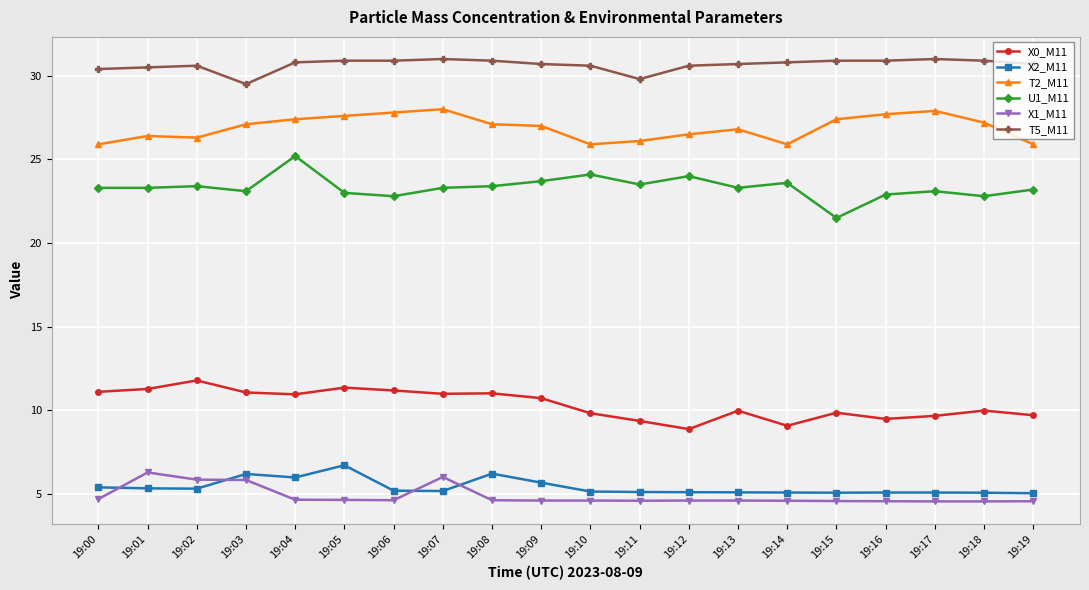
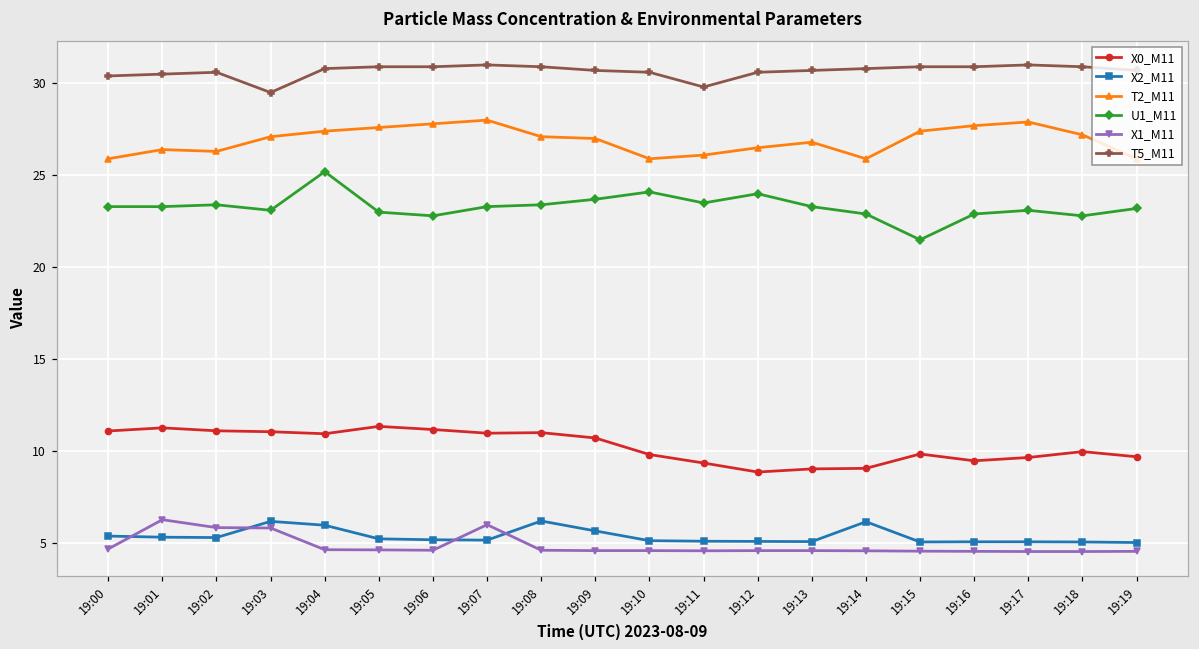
X0_M11, 19:02: 11.8 -> 11.1
X2_M11, 19:05: 6.7 -> 5.3
X0_M11, 19:13: 10.0 -> 9.1
X2_M11, 19:14: 5.1 -> 6.2
U1_M11, 19:14: 23.6 -> 22.9
